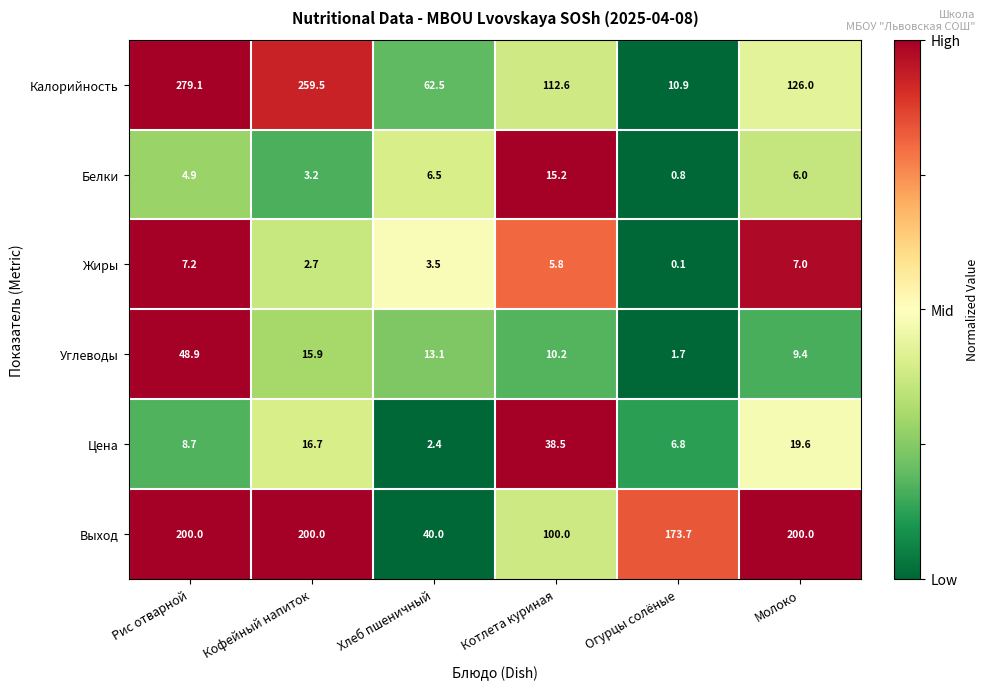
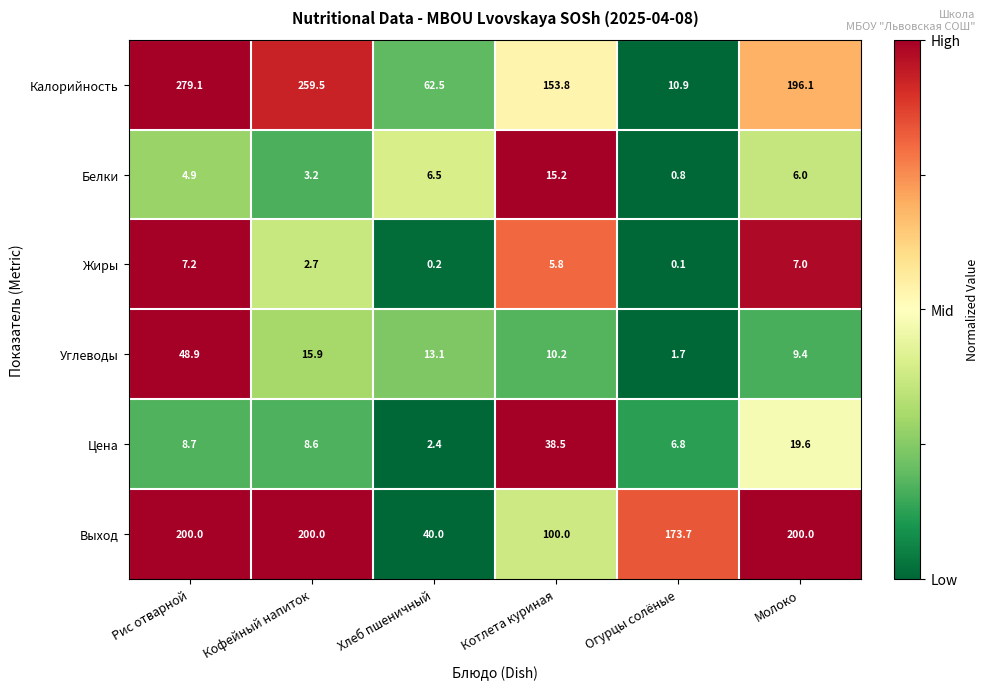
Калорийность, Котлета куриная: 112.6 -> 153.8
Калорийность, Молоко: 126.0 -> 196.1
Жиры, Хлеб пшеничный: 3.5 -> 0.2
Цена, Кофейный напиток: 16.7 -> 8.6
